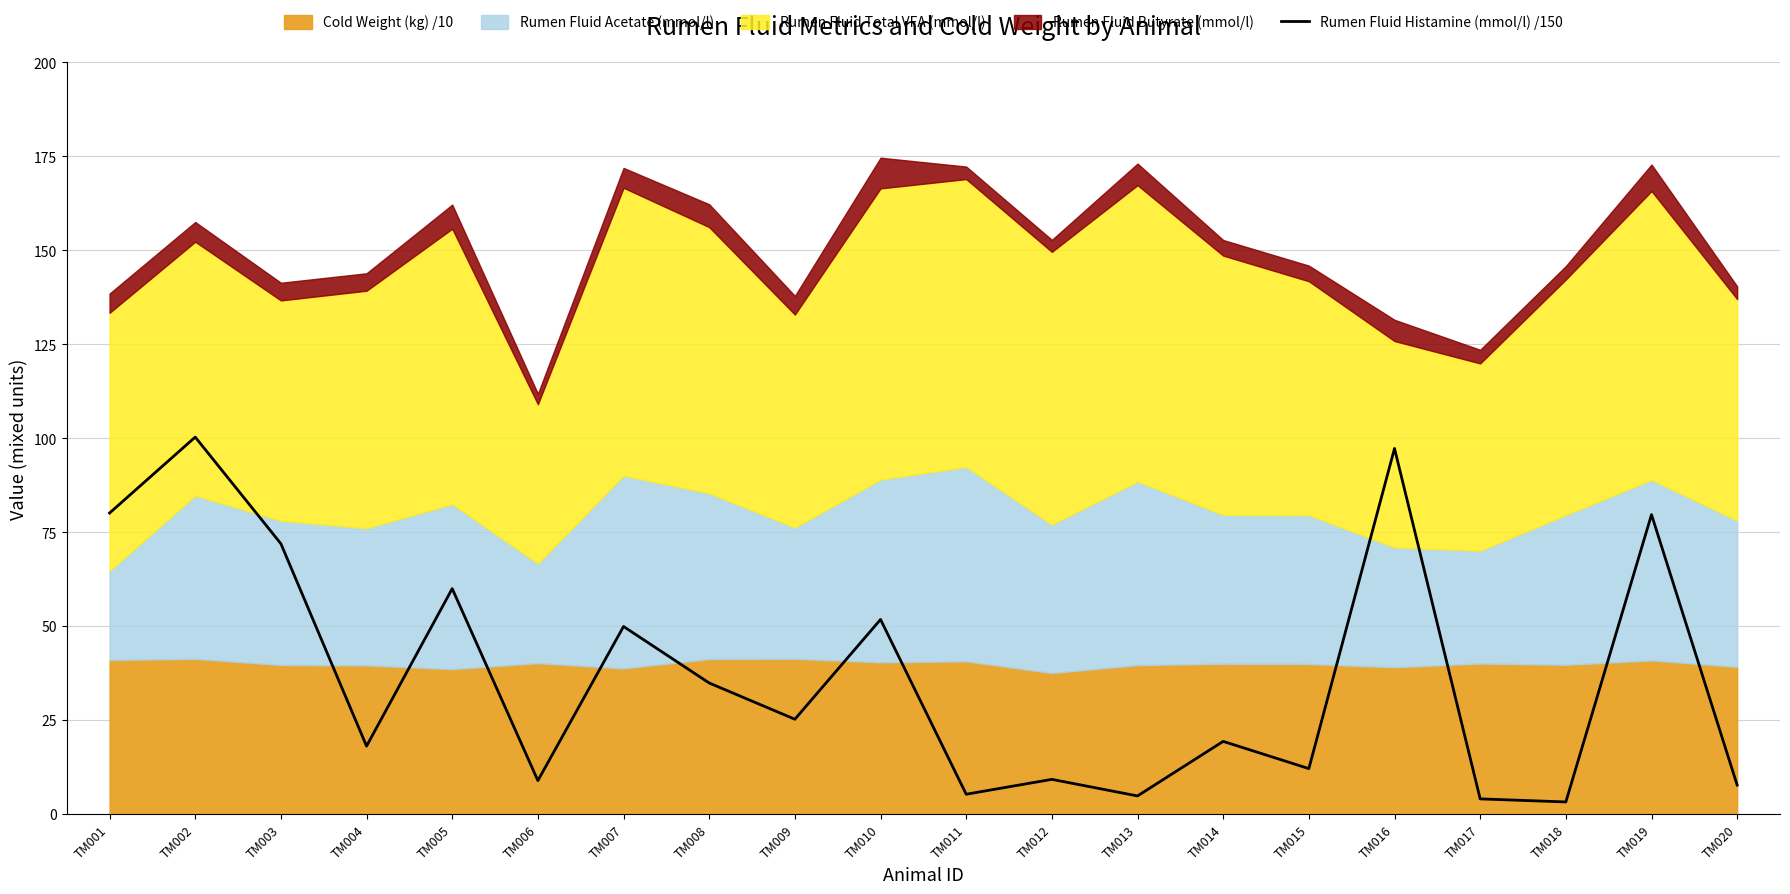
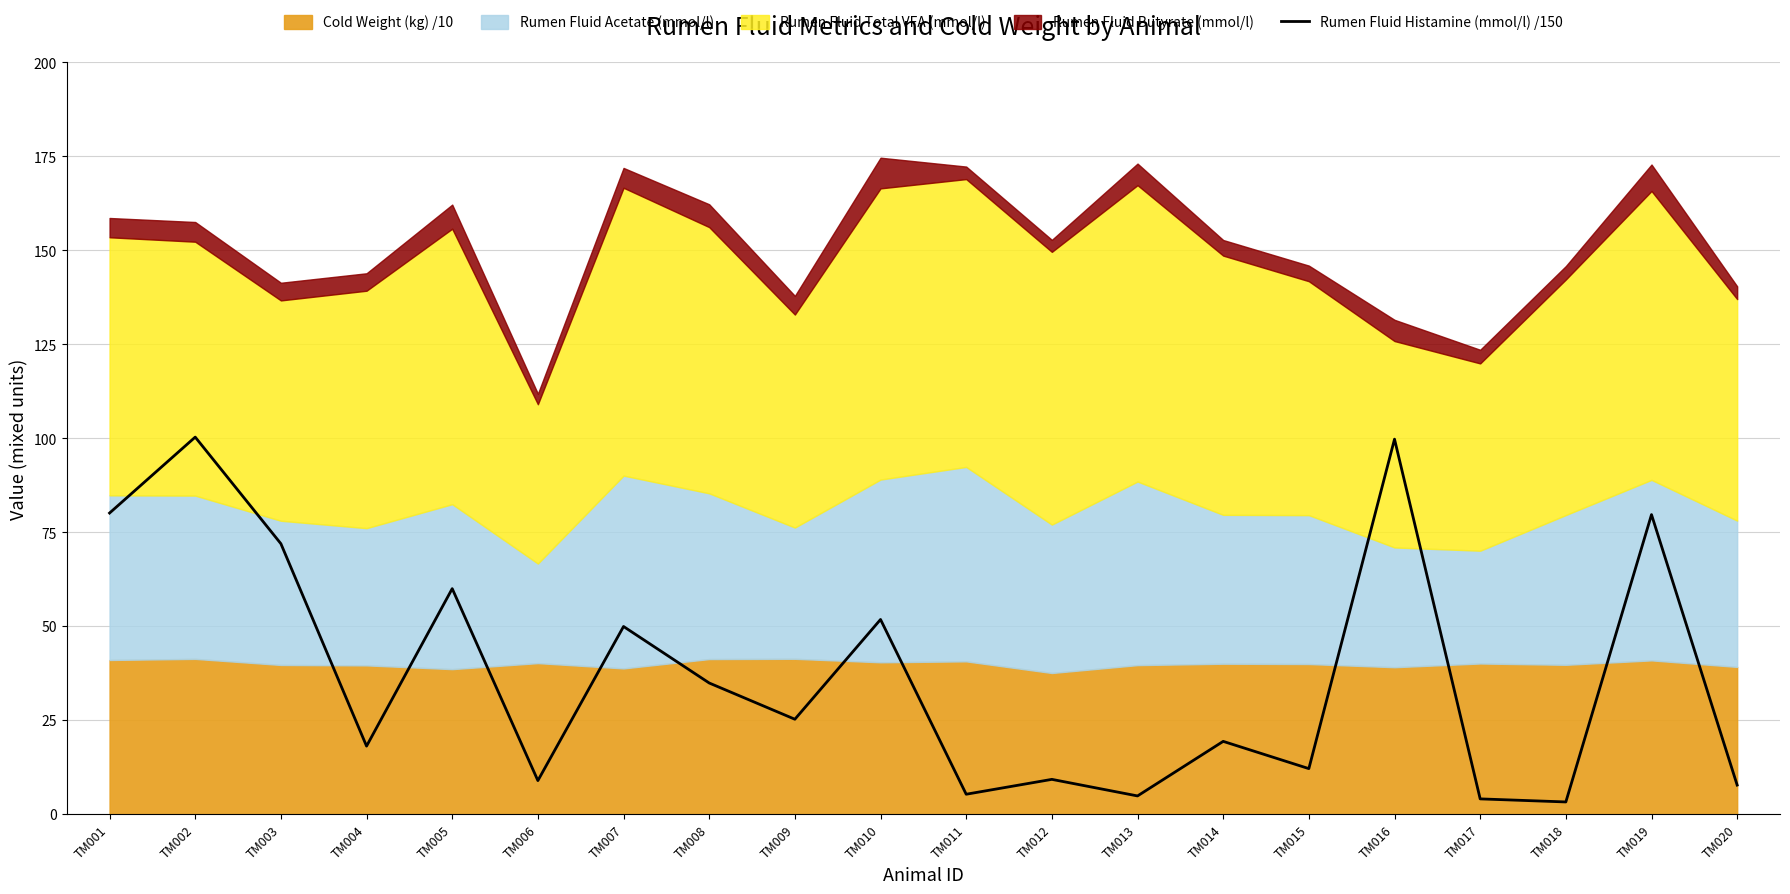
Rumen Fluid Acetate (mmol/l), TM001: 24 -> 44
Rumen Fluid Histamine (mmol/l) /150, TM016: 97 -> 100
